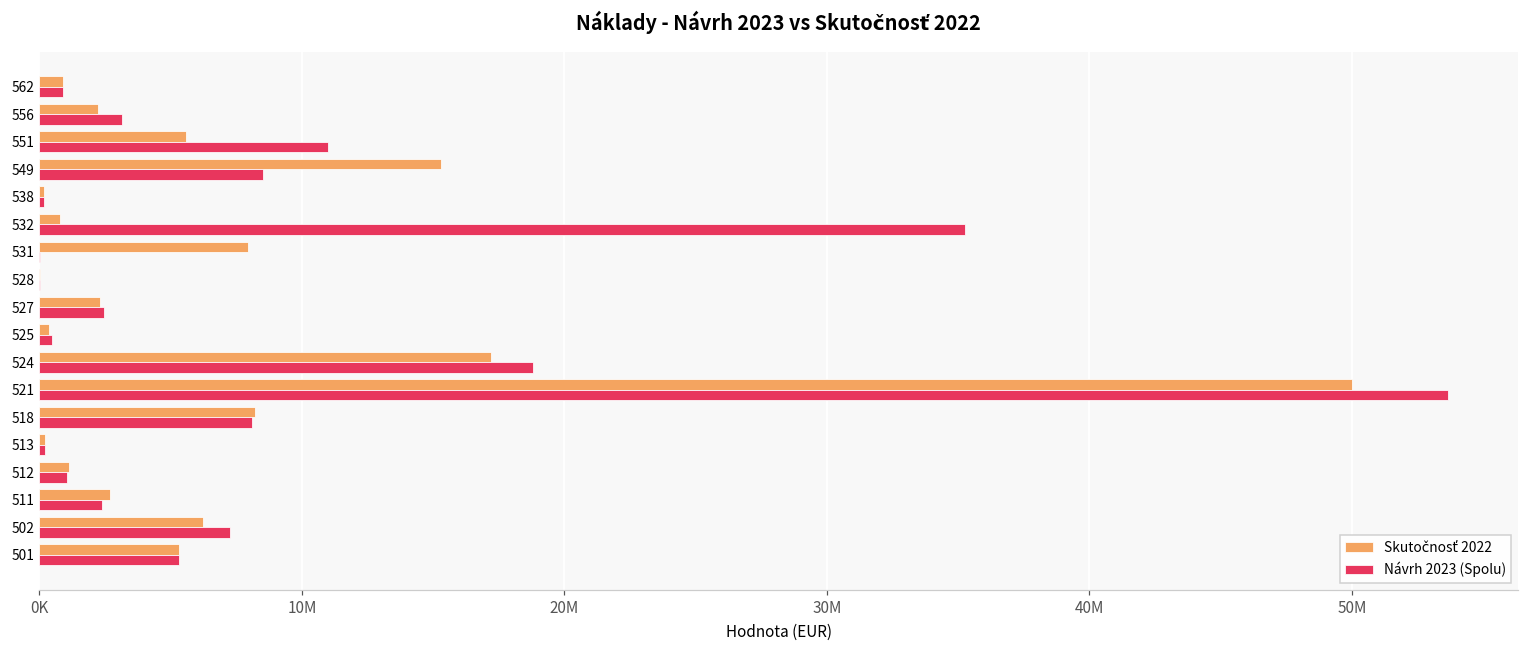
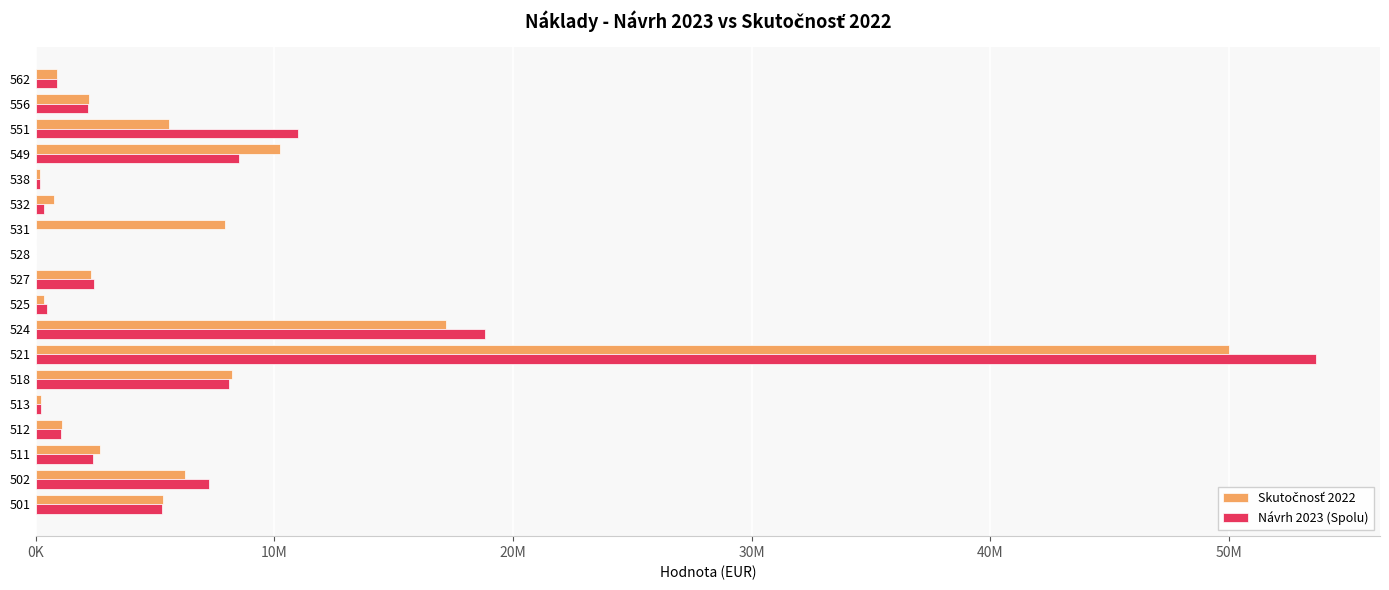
Návrh 2023 (Spolu), 556: 3200000 -> 2200000
Skutočnosť 2022, 549: 15300000 -> 10200000
Návrh 2023 (Spolu), 532: 35300000 -> 400000
